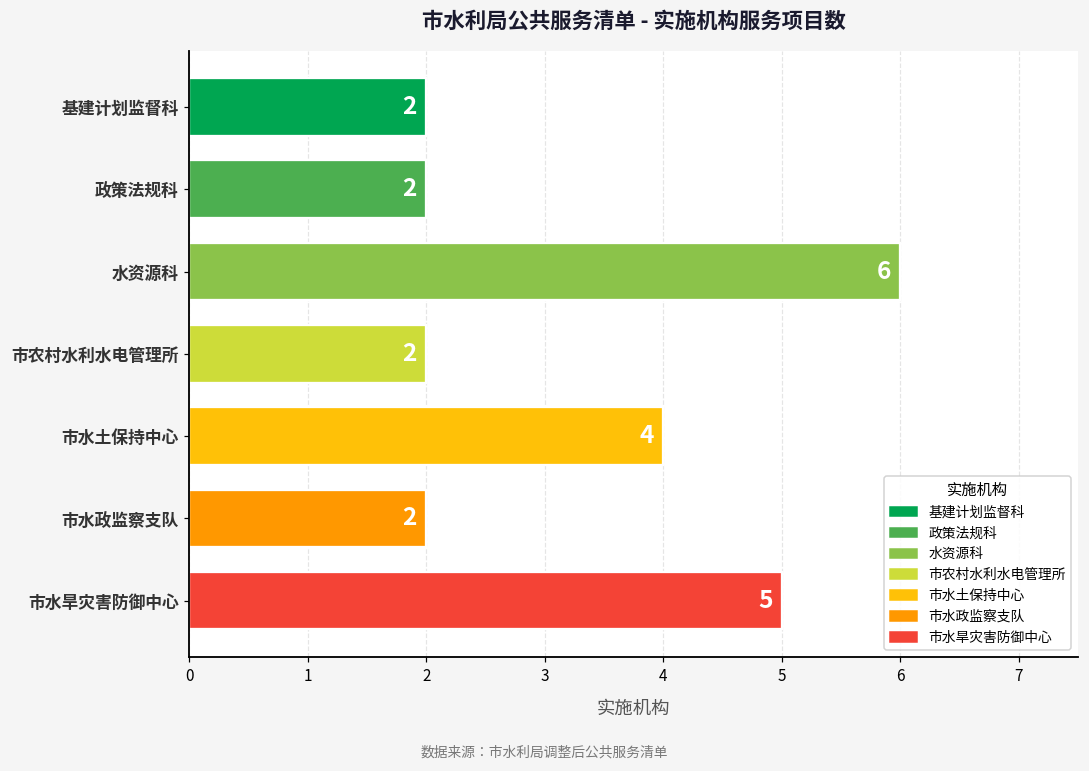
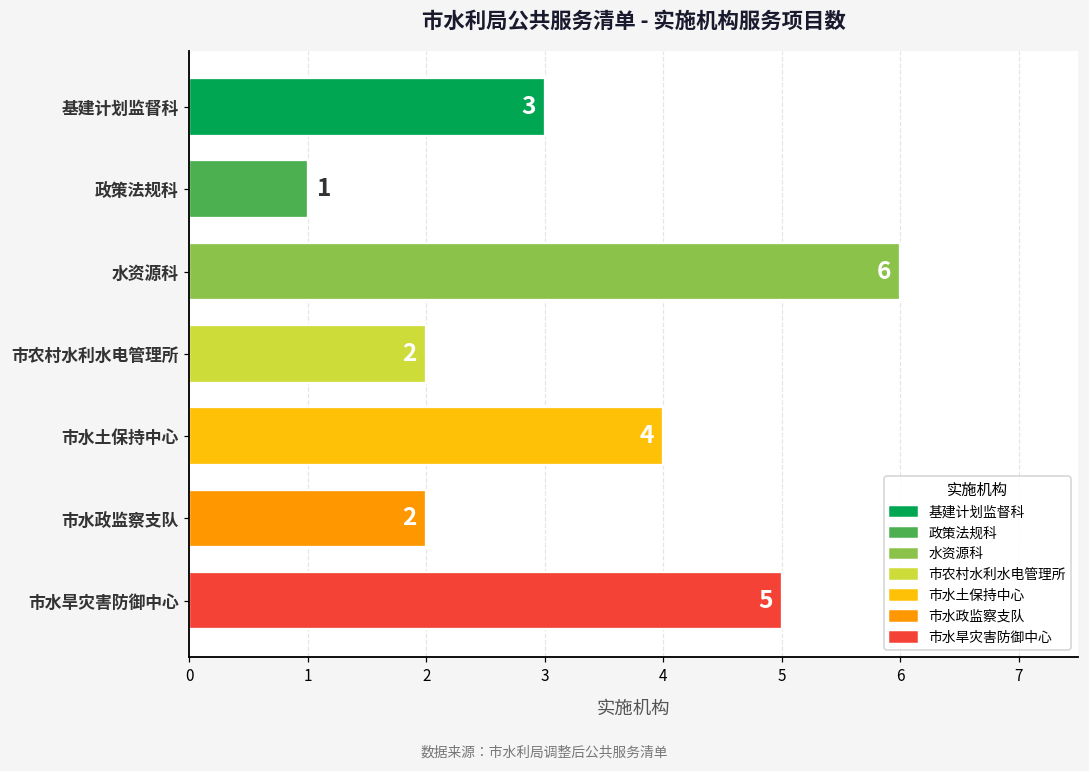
基建计划监督科: 2 -> 3
政策法规科: 2 -> 1
